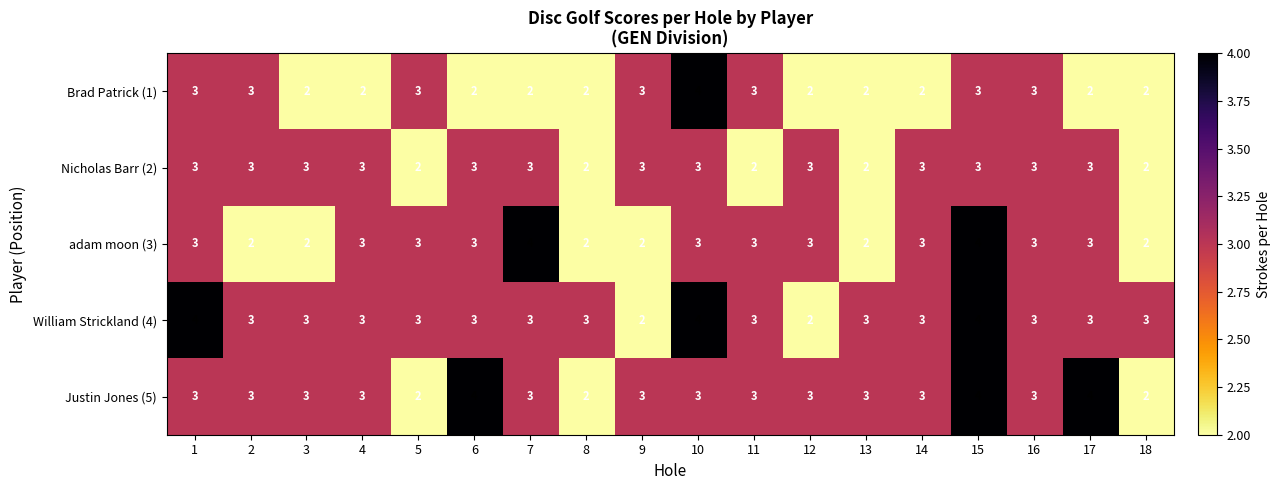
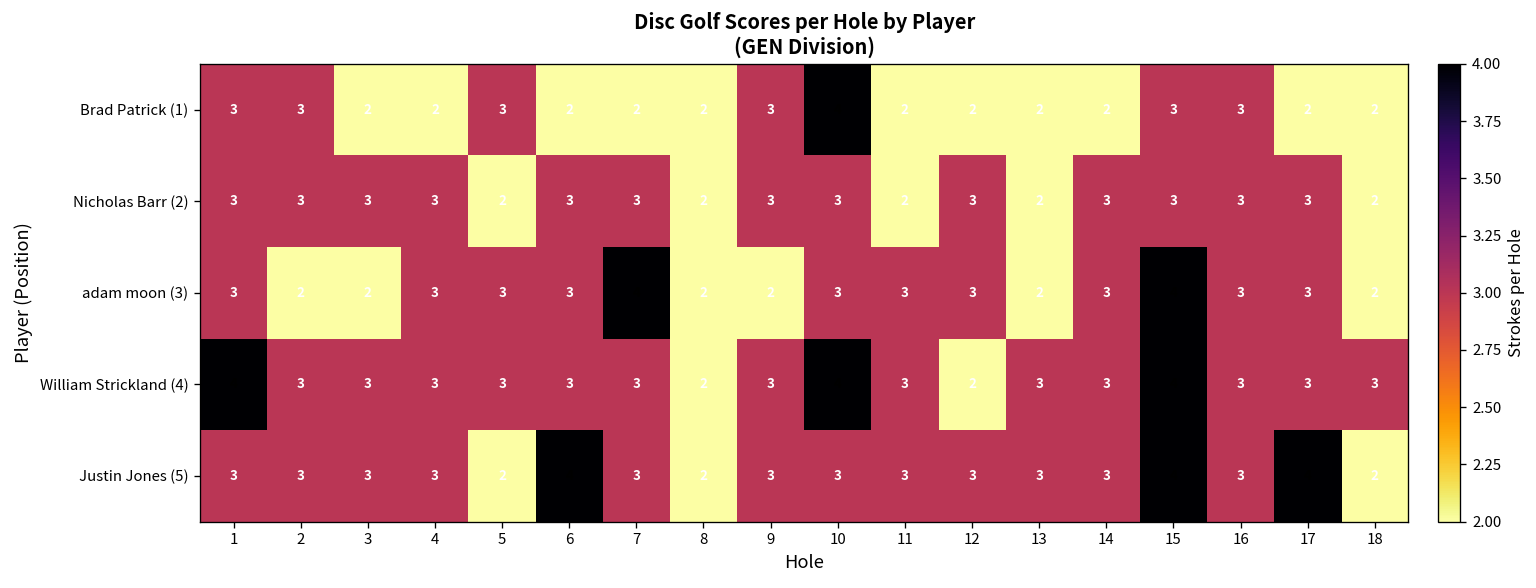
Brad Patrick (1), 11: 3 -> 2
William Strickland (4), 8: 3 -> 2
William Strickland (4), 9: 2 -> 3
